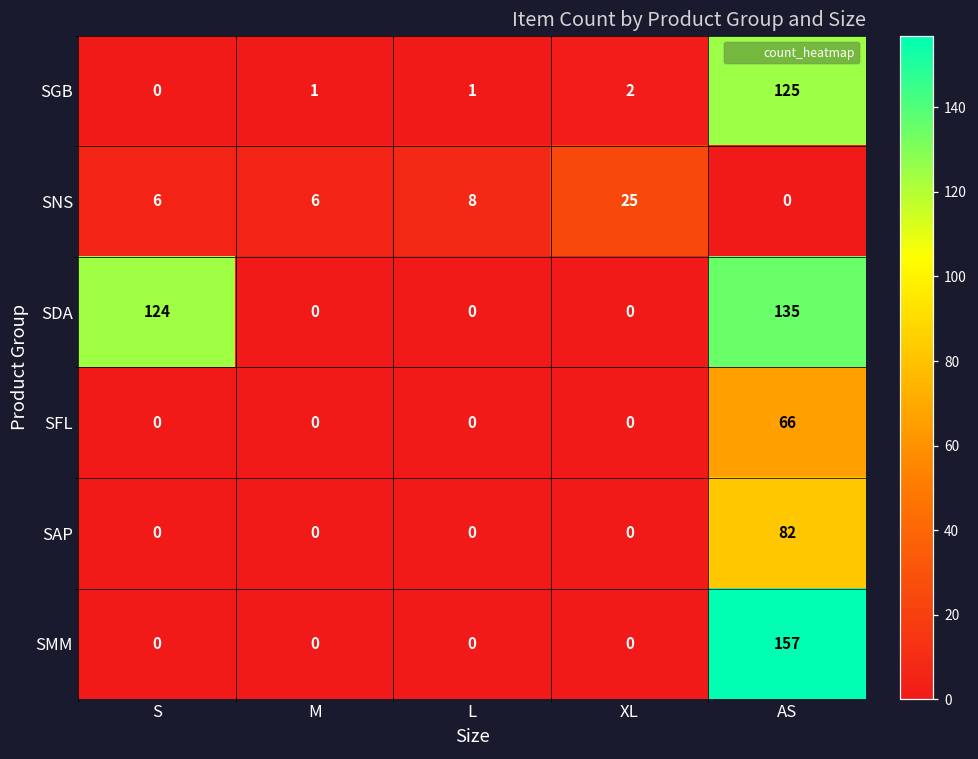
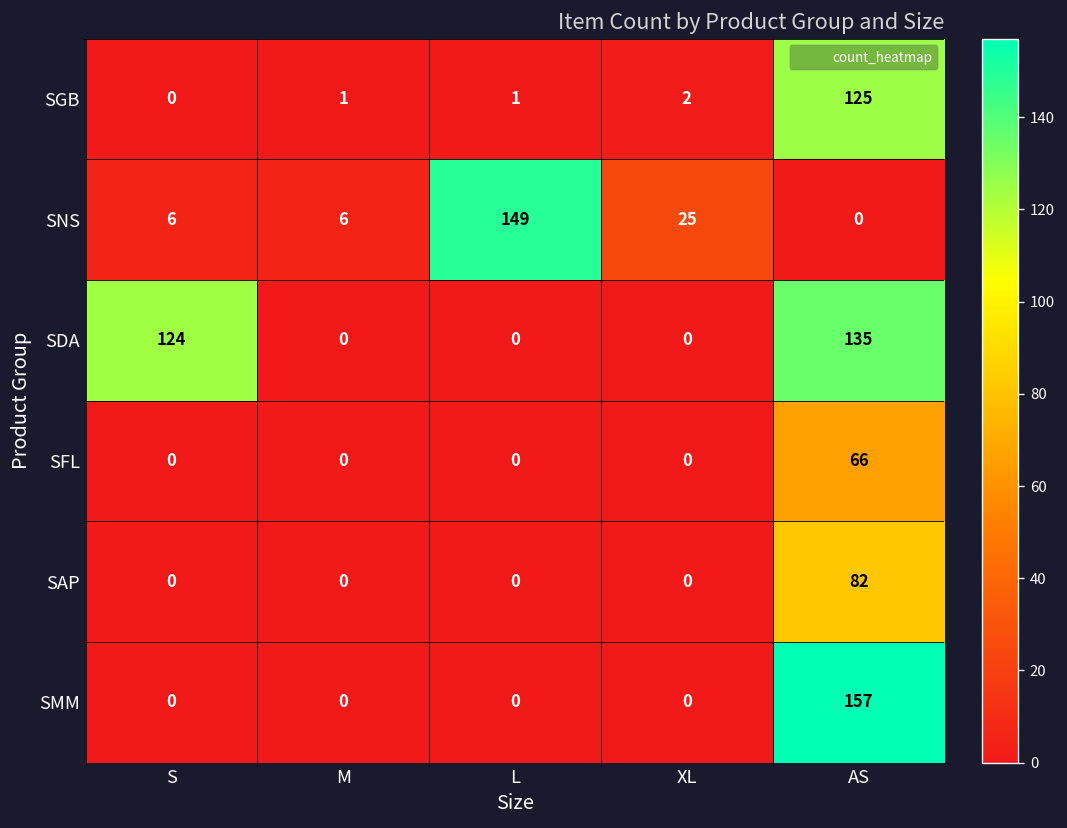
SNS, L: 8 -> 149
